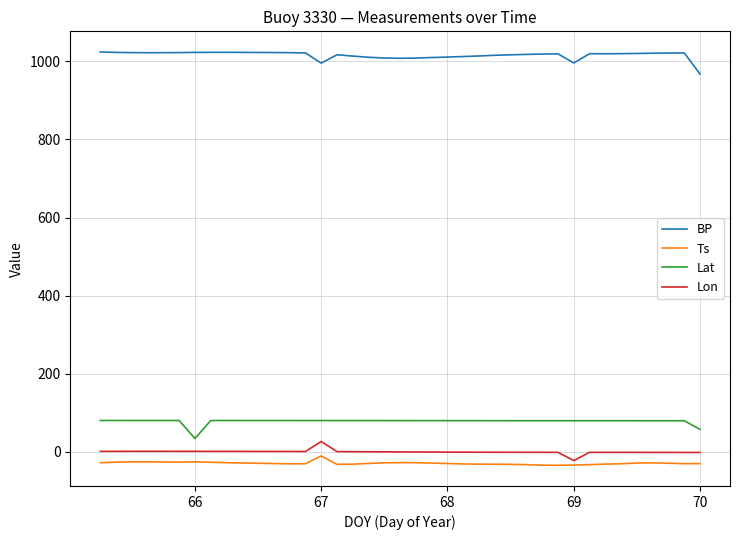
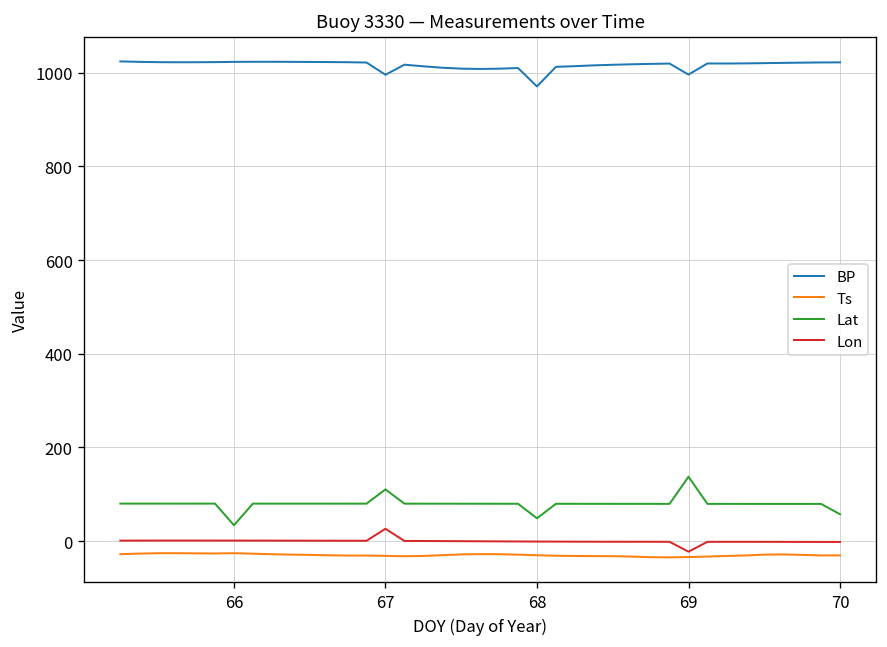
Ts, 67: -10 -> -30
Lat, 67: 80 -> 110
BP, 68: 1010 -> 970
Lat, 68: 80 -> 50
Lat, 69: 80 -> 140
BP, 70: 970 -> 1020
